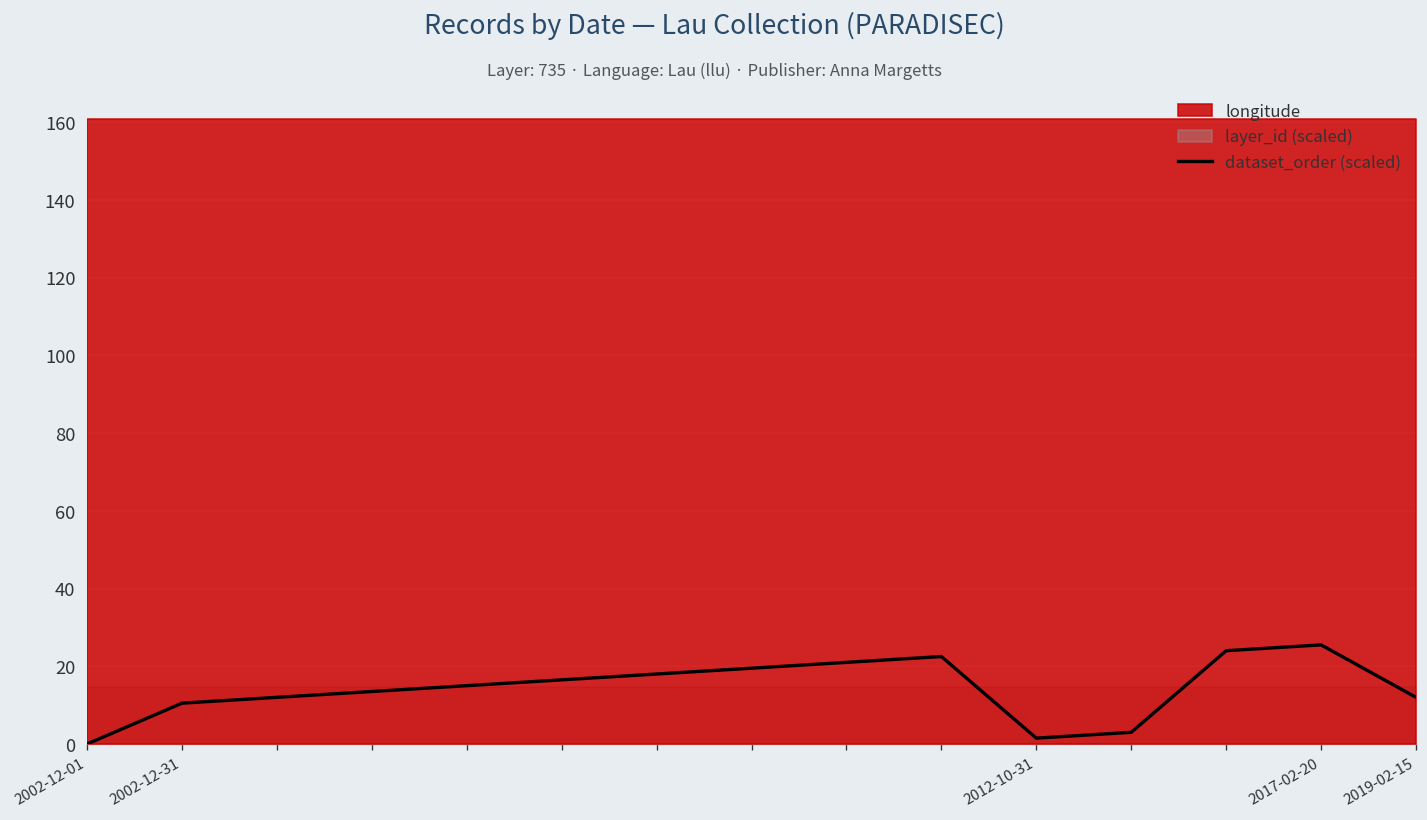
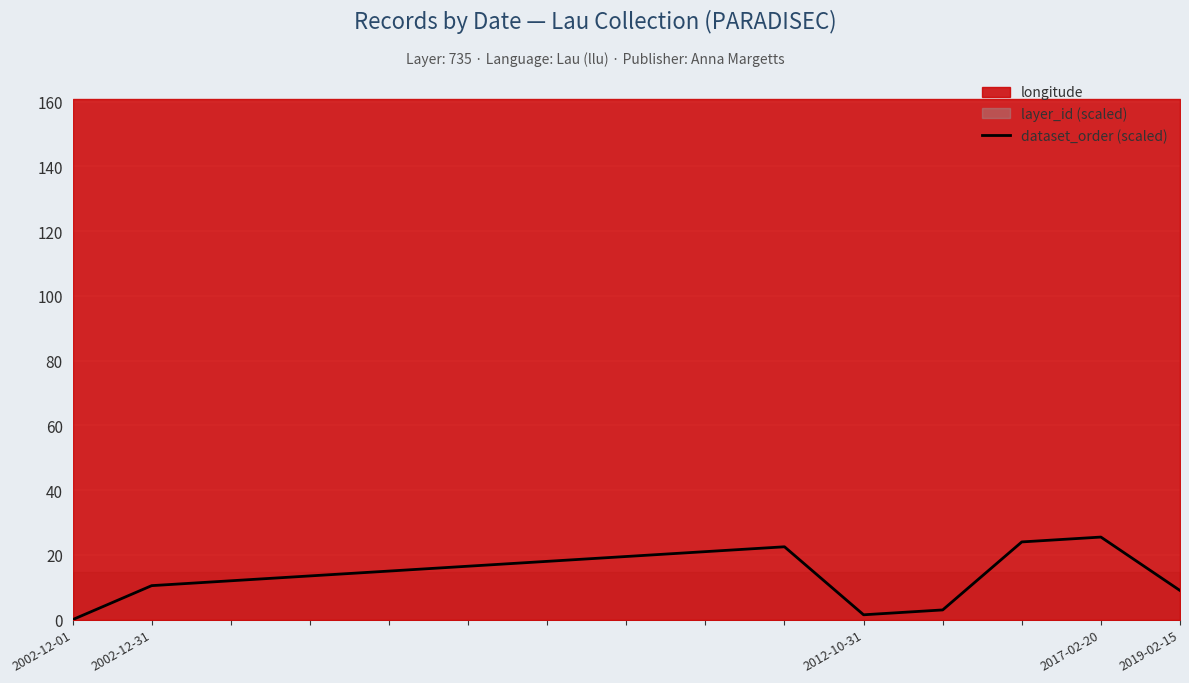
dataset_order (scaled), 2019-02-15: 12 -> 9
